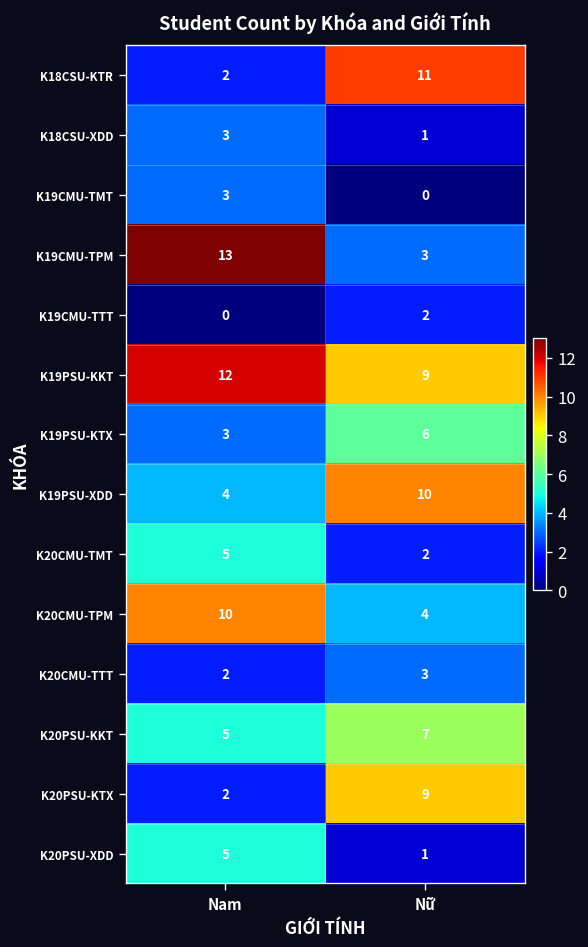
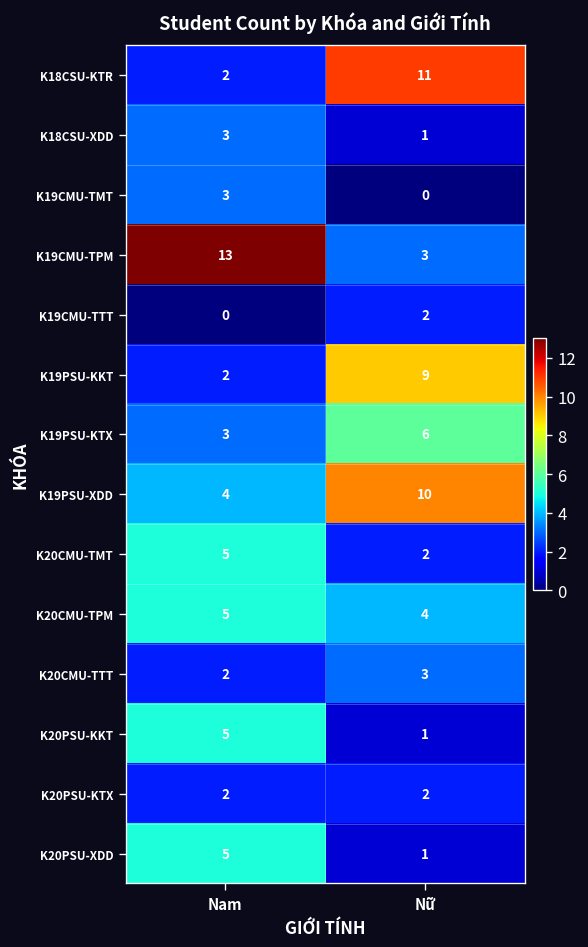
K19PSU-KKT, Nam: 12 -> 2
K20CMU-TPM, Nam: 10 -> 5
K20PSU-KKT, Nữ: 7 -> 1
K20PSU-KTX, Nữ: 9 -> 2
